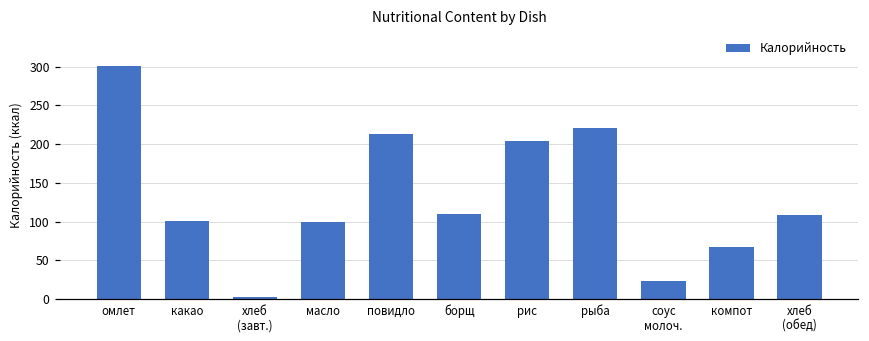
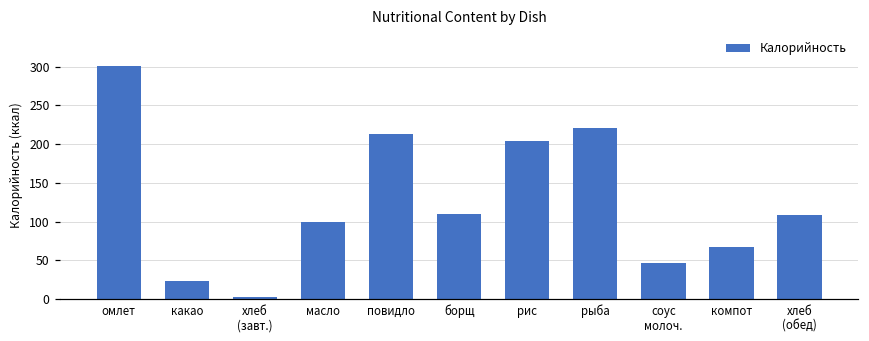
какао: 100 -> 20
соус молоч.: 20 -> 50
